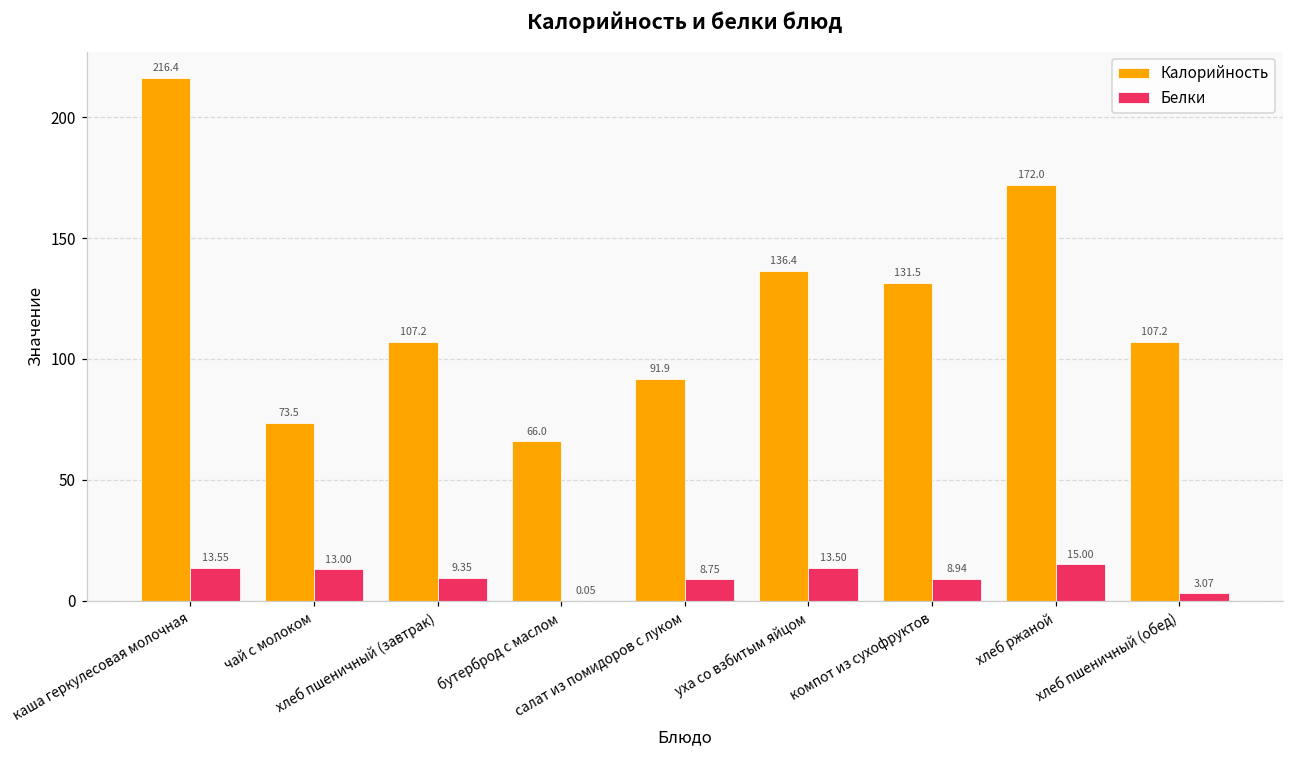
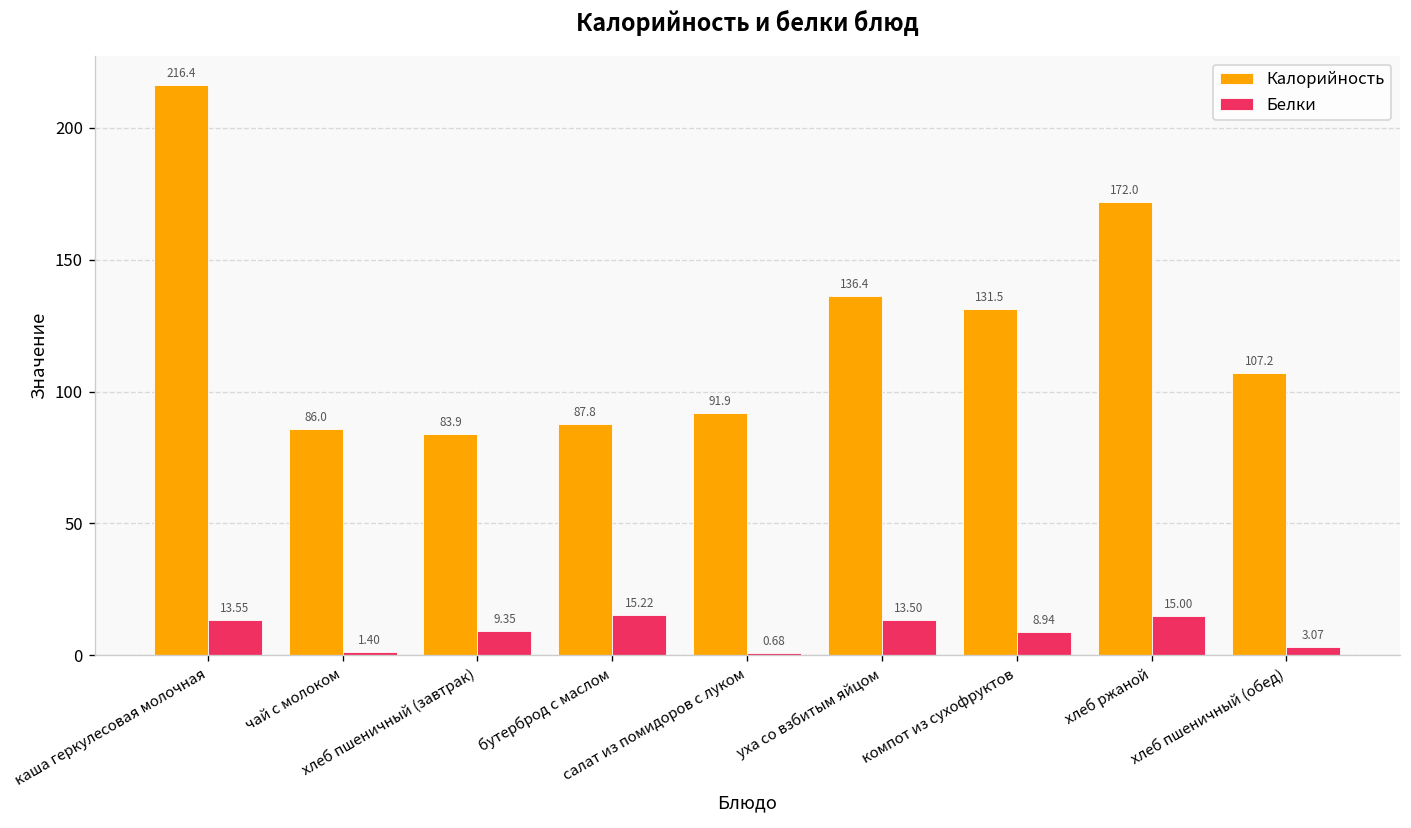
Калорийность, чай с молоком: 73.5 -> 86.0
Белки, чай с молоком: 13.00 -> 1.40
Калорийность, хлеб пшеничный (завтрак): 107.2 -> 83.9
Калорийность, бутерброд с маслом: 66.0 -> 87.8
Белки, бутерброд с маслом: 0.05 -> 15.22
Белки, салат из помидоров с луком: 8.75 -> 0.68
